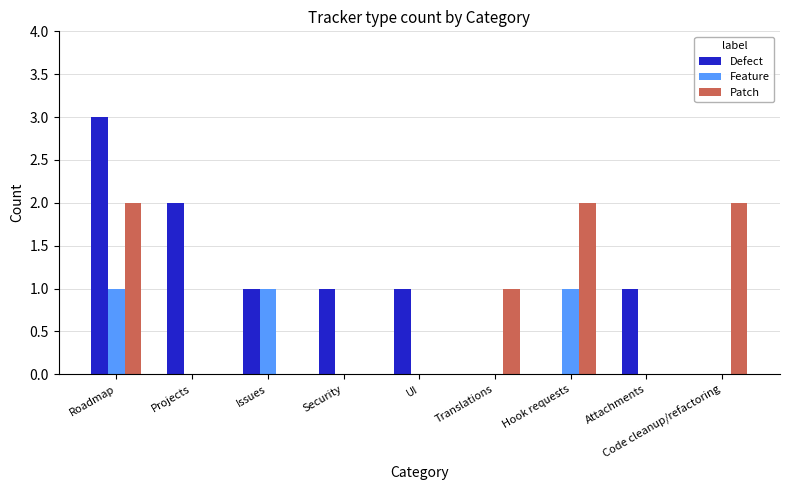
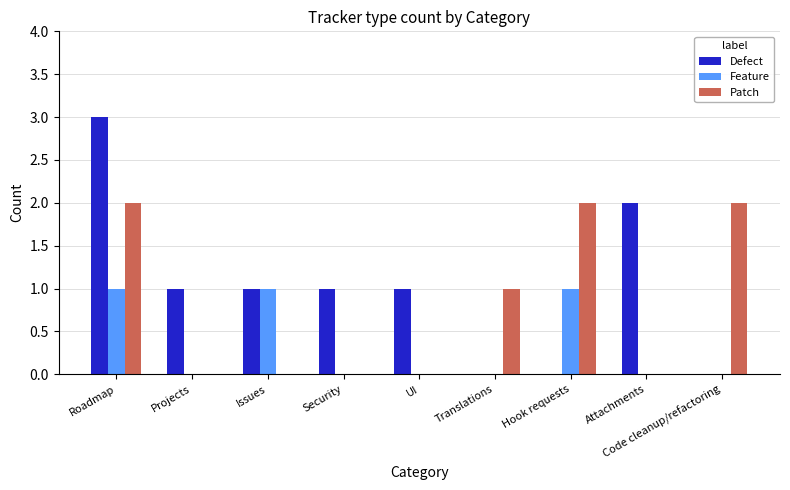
Defect, Projects: 2 -> 1
Defect, Attachments: 1 -> 2
